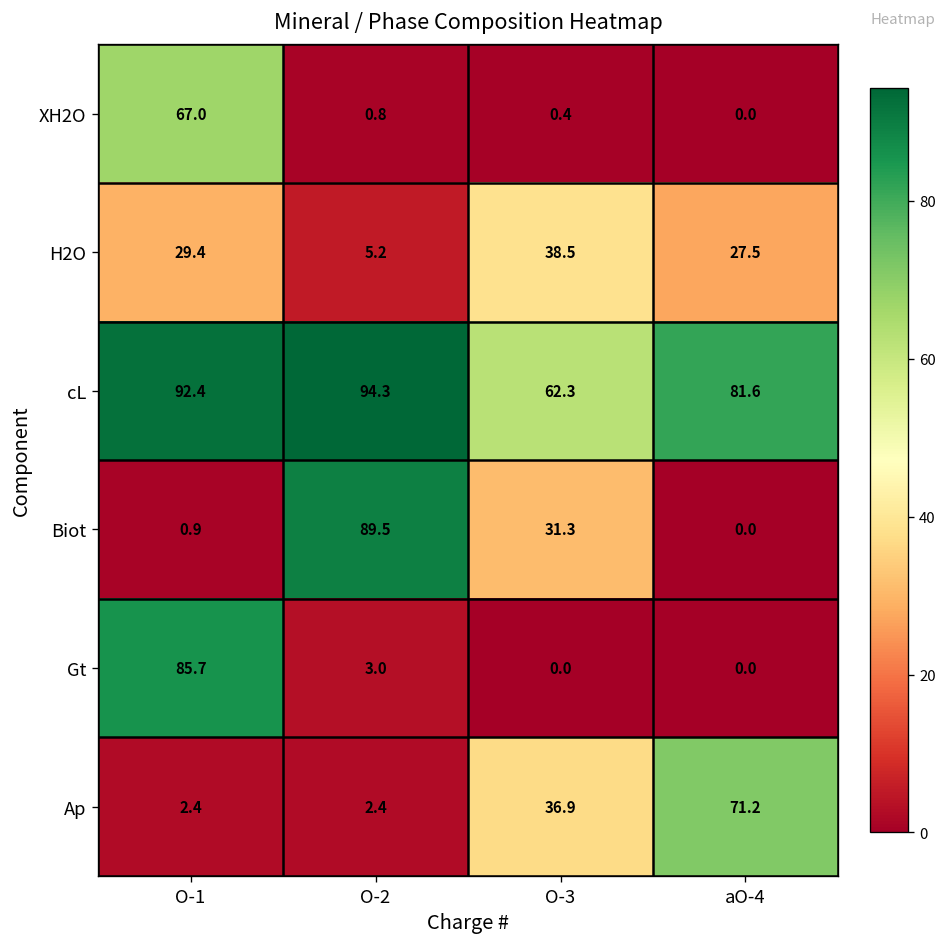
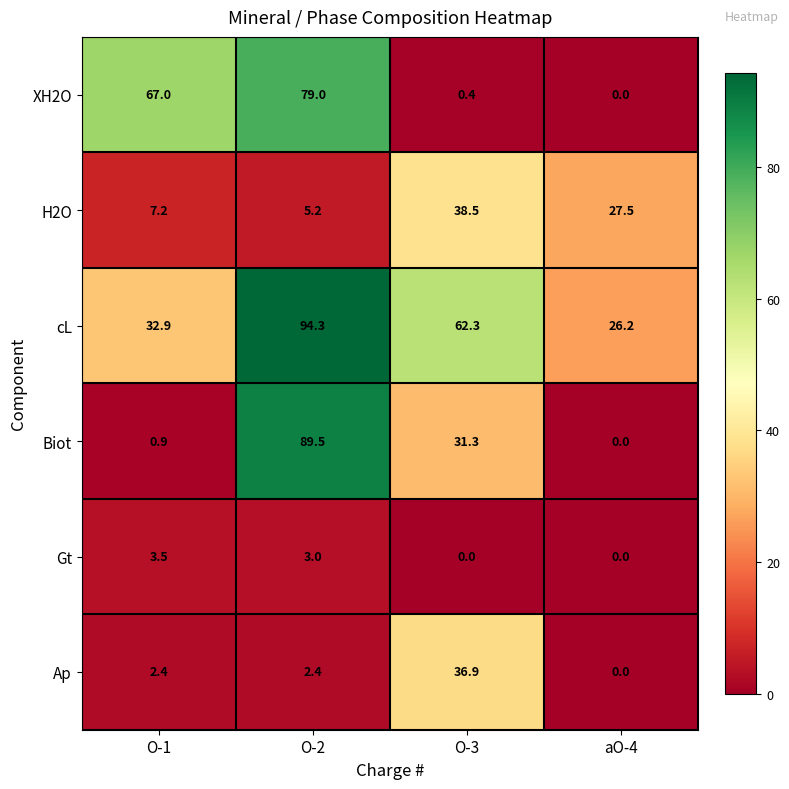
XH2O, O-2: 0.8 -> 79.0
H2O, O-1: 29.4 -> 7.2
cL, O-1: 92.4 -> 32.9
cL, aO-4: 81.6 -> 26.2
Gt, O-1: 85.7 -> 3.5
Ap, aO-4: 71.2 -> 0.0
